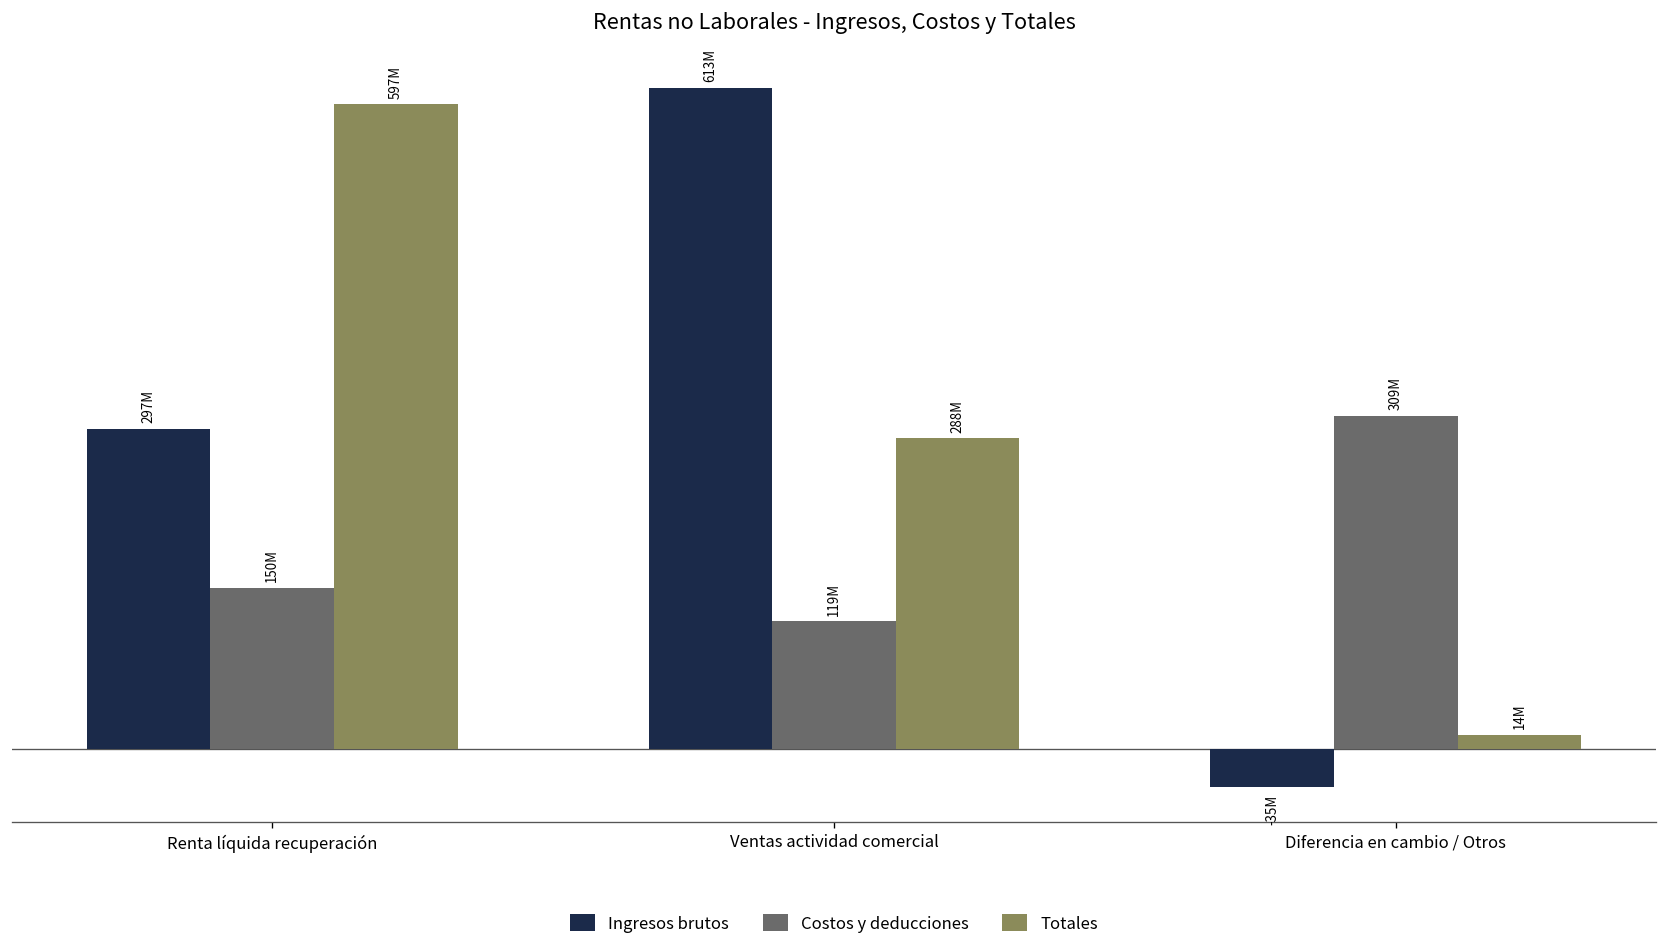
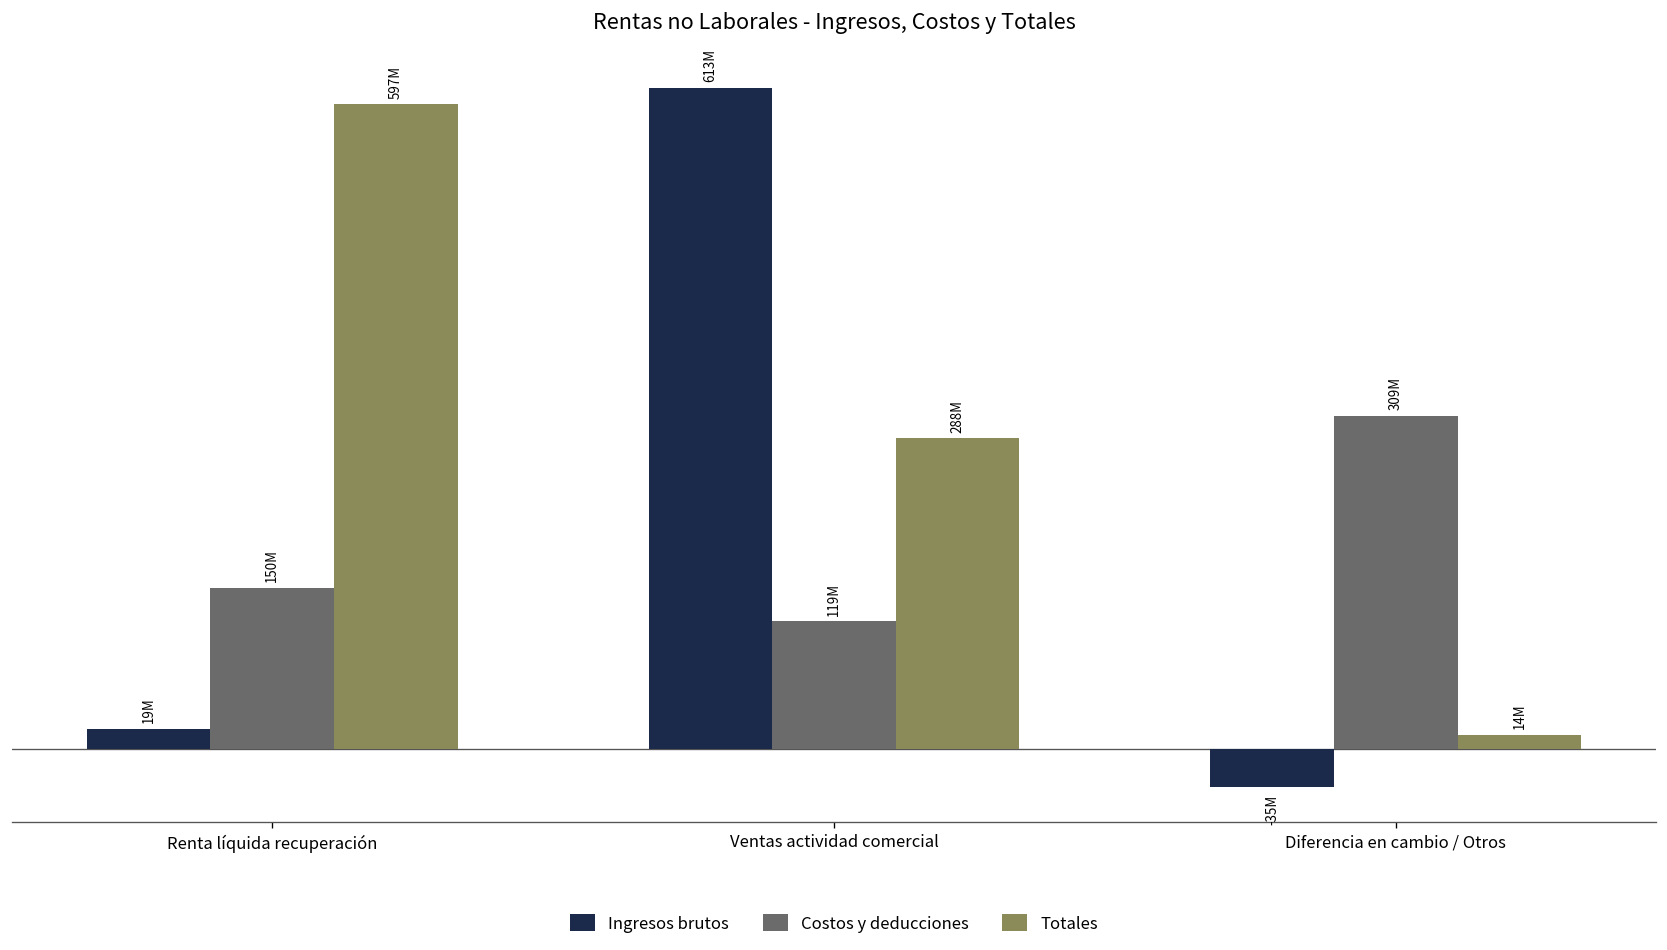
Ingresos brutos, Renta líquida recuperación: 297M -> 19M
